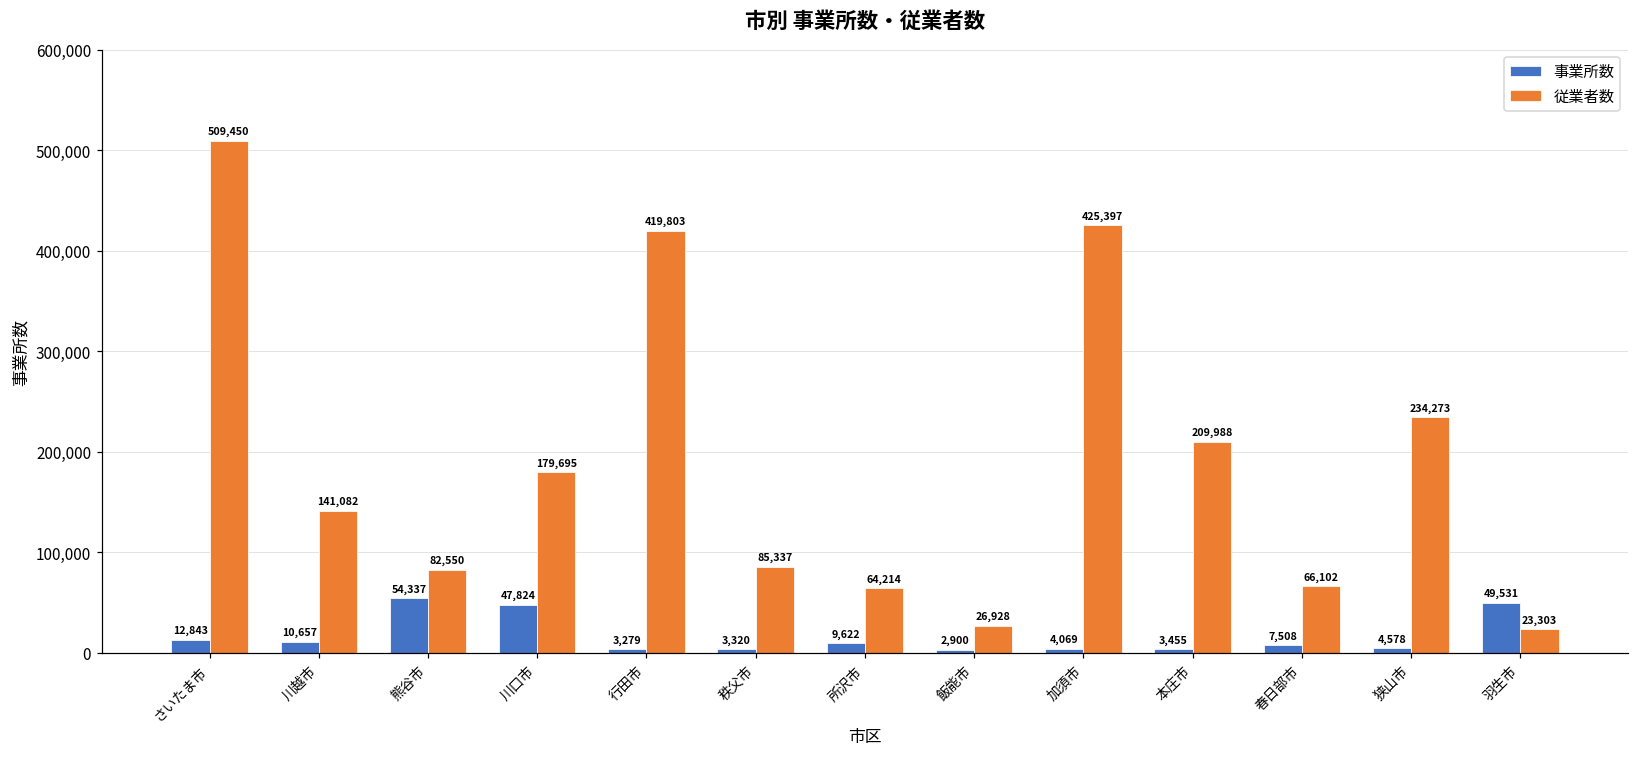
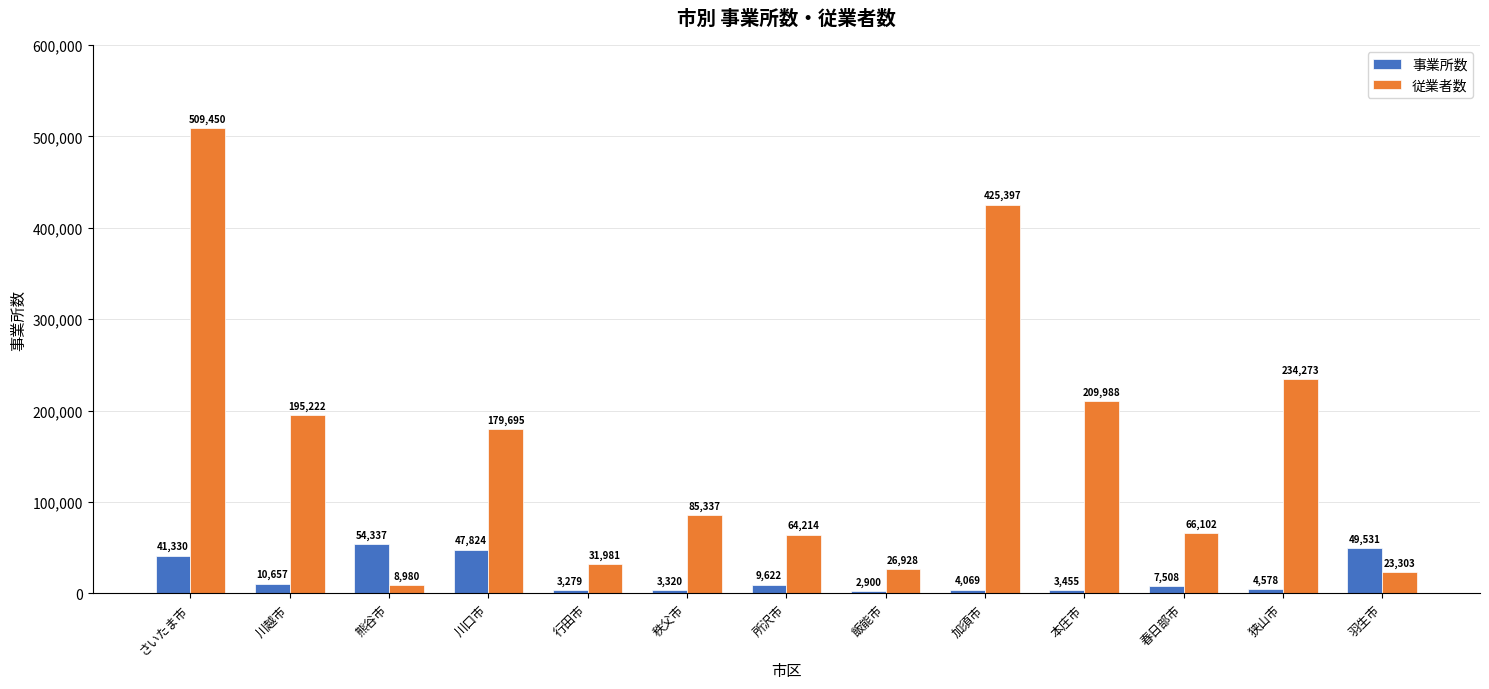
事業所数, さいたま市: 12,843 -> 41,330
従業者数, 川越市: 141,082 -> 195,222
従業者数, 熊谷市: 82,550 -> 8,980
従業者数, 行田市: 419,803 -> 31,981
